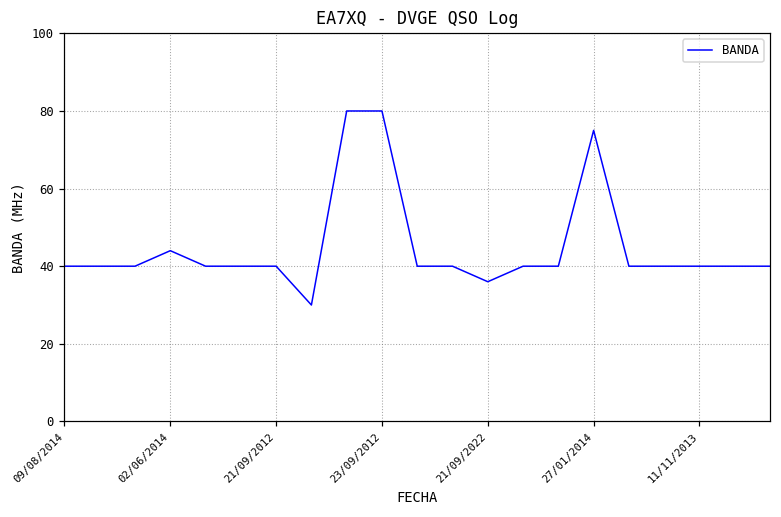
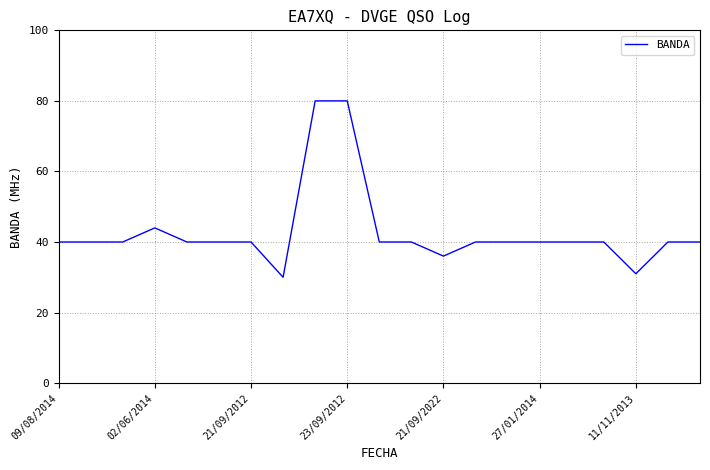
27/01/2014: 75 -> 40
11/11/2013: 40 -> 31
